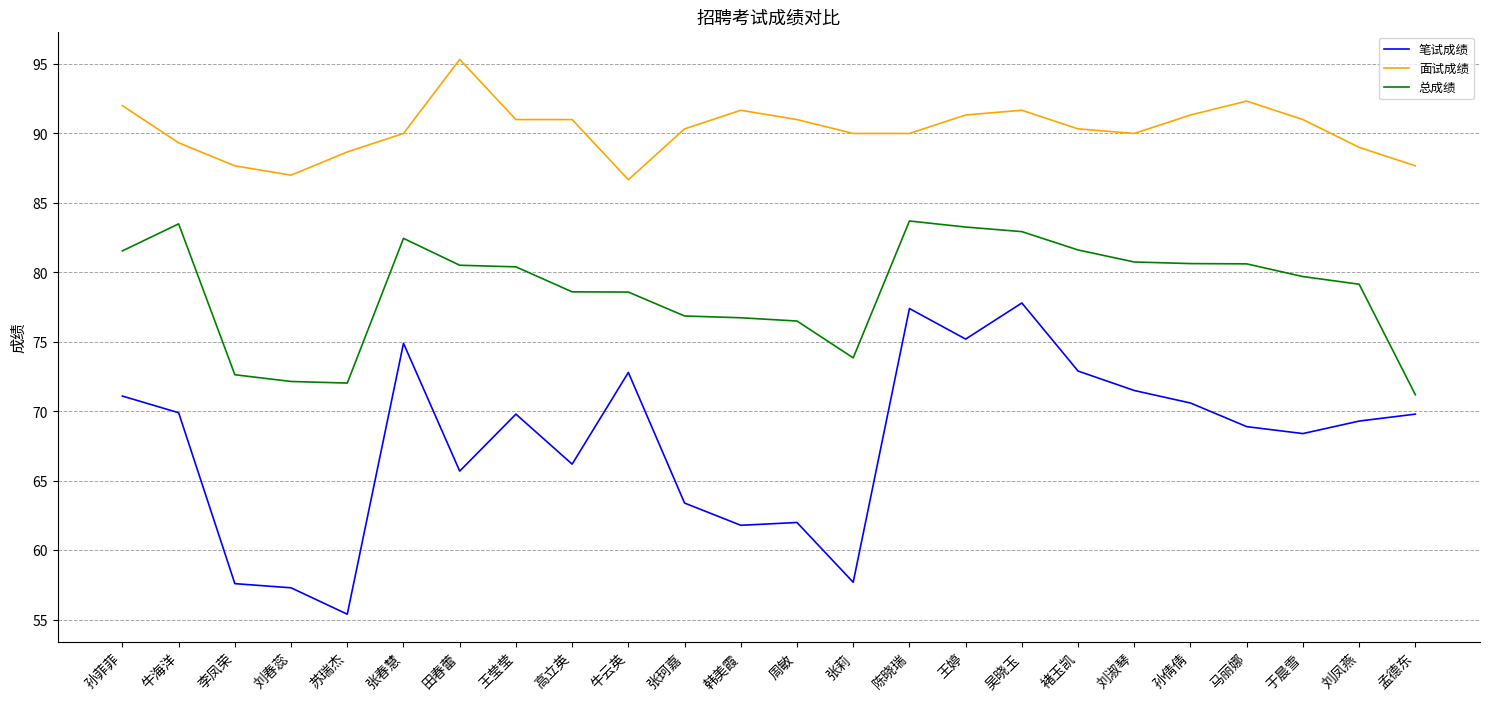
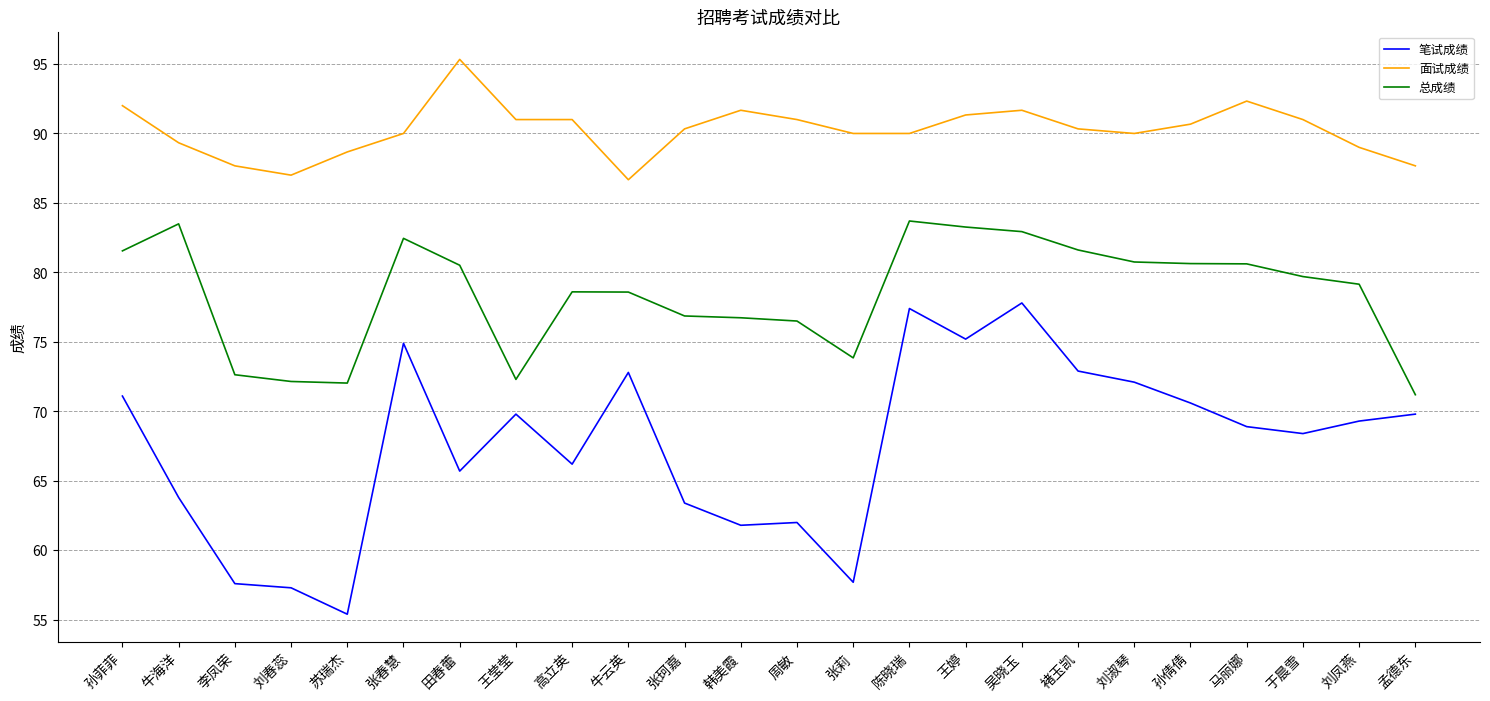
笔试成绩, 牛海洋: 69.9 -> 63.8
总成绩, 王莹莹: 80.4 -> 72.3
笔试成绩, 刘淑琴: 71.5 -> 72.1
面试成绩, 孙倩倩: 91.3 -> 90.7
